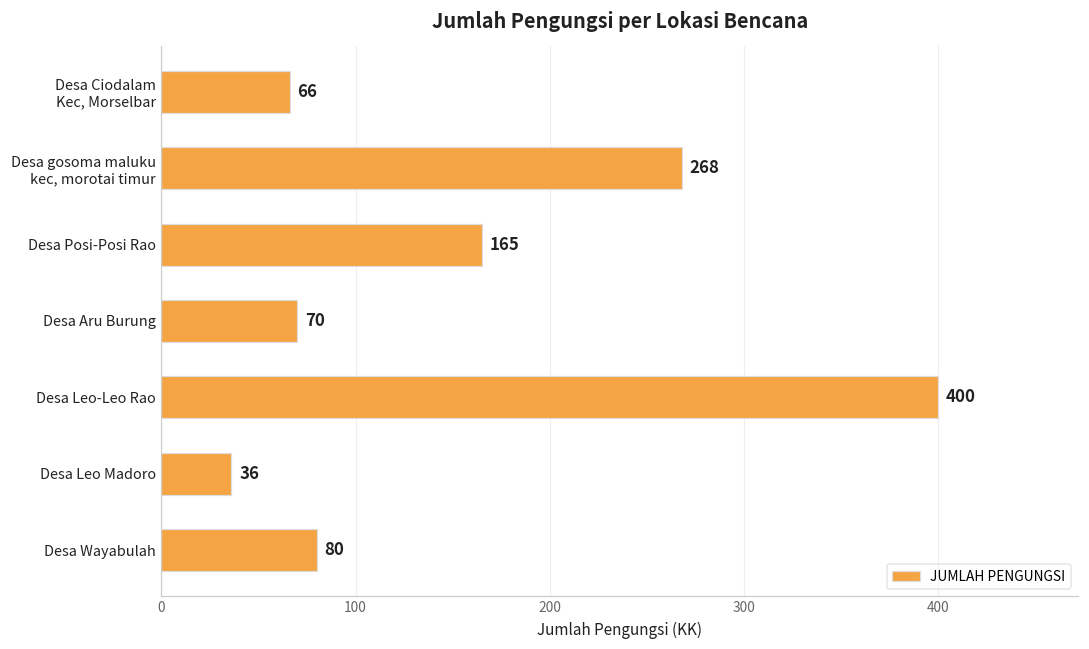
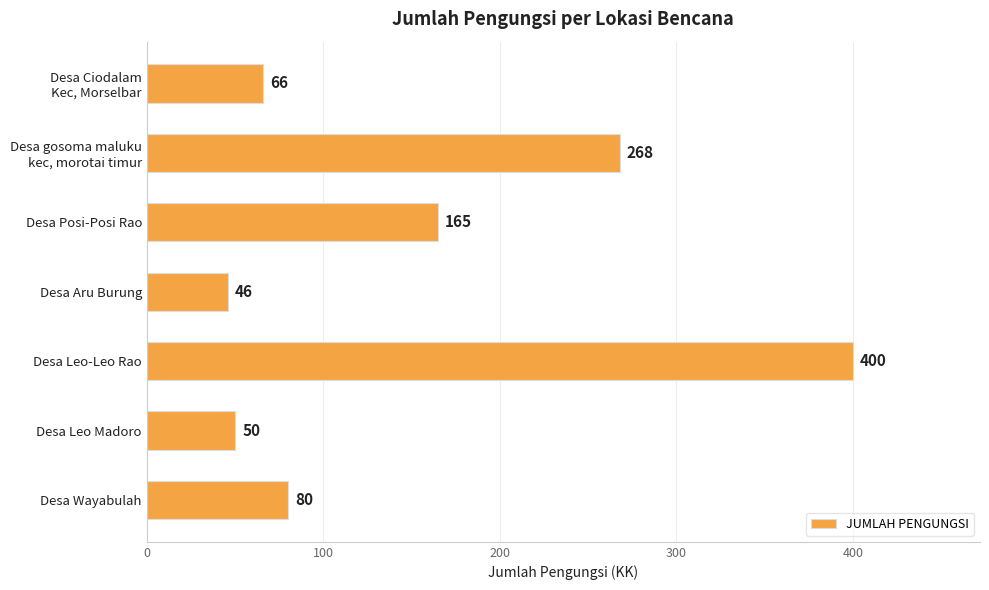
Desa Aru Burung: 70 -> 46
Desa Leo Madoro: 36 -> 50
